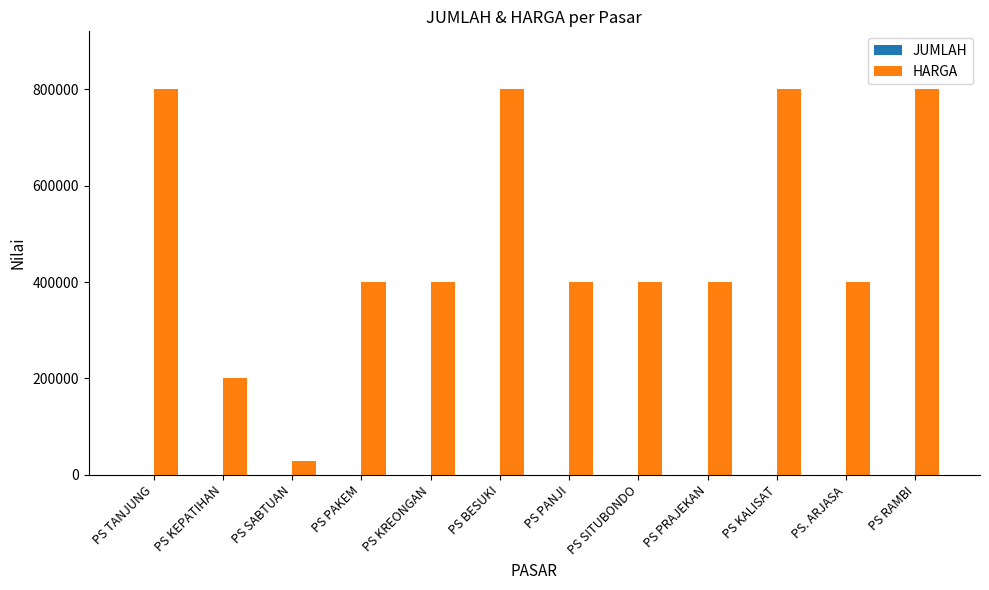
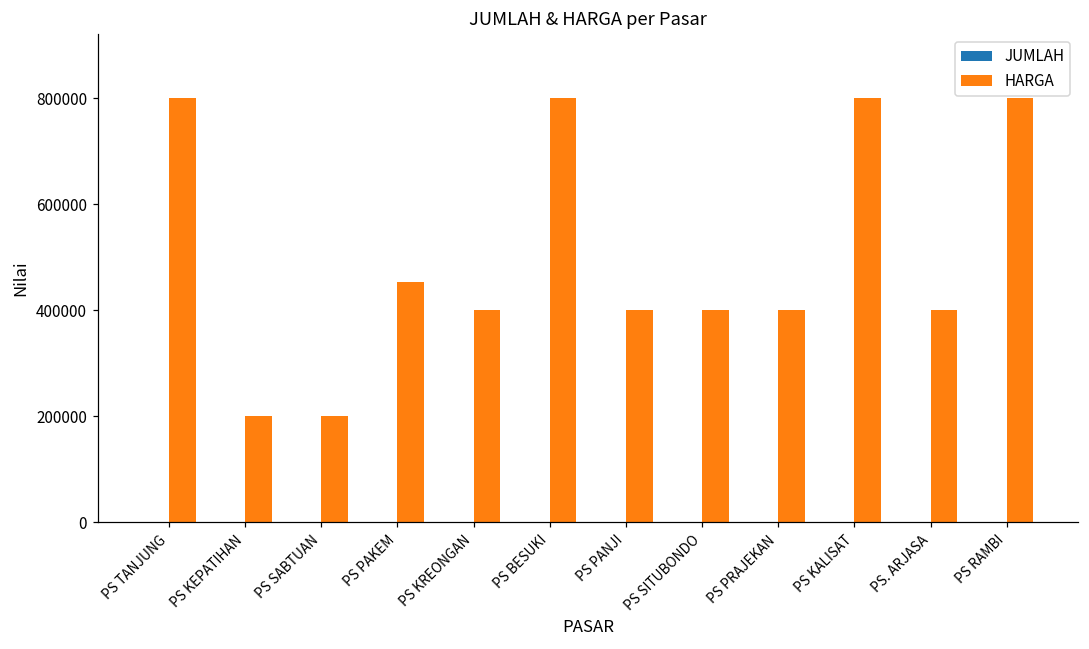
HARGA, PS SABTUAN: 30000 -> 200000
HARGA, PS PAKEM: 400000 -> 450000
